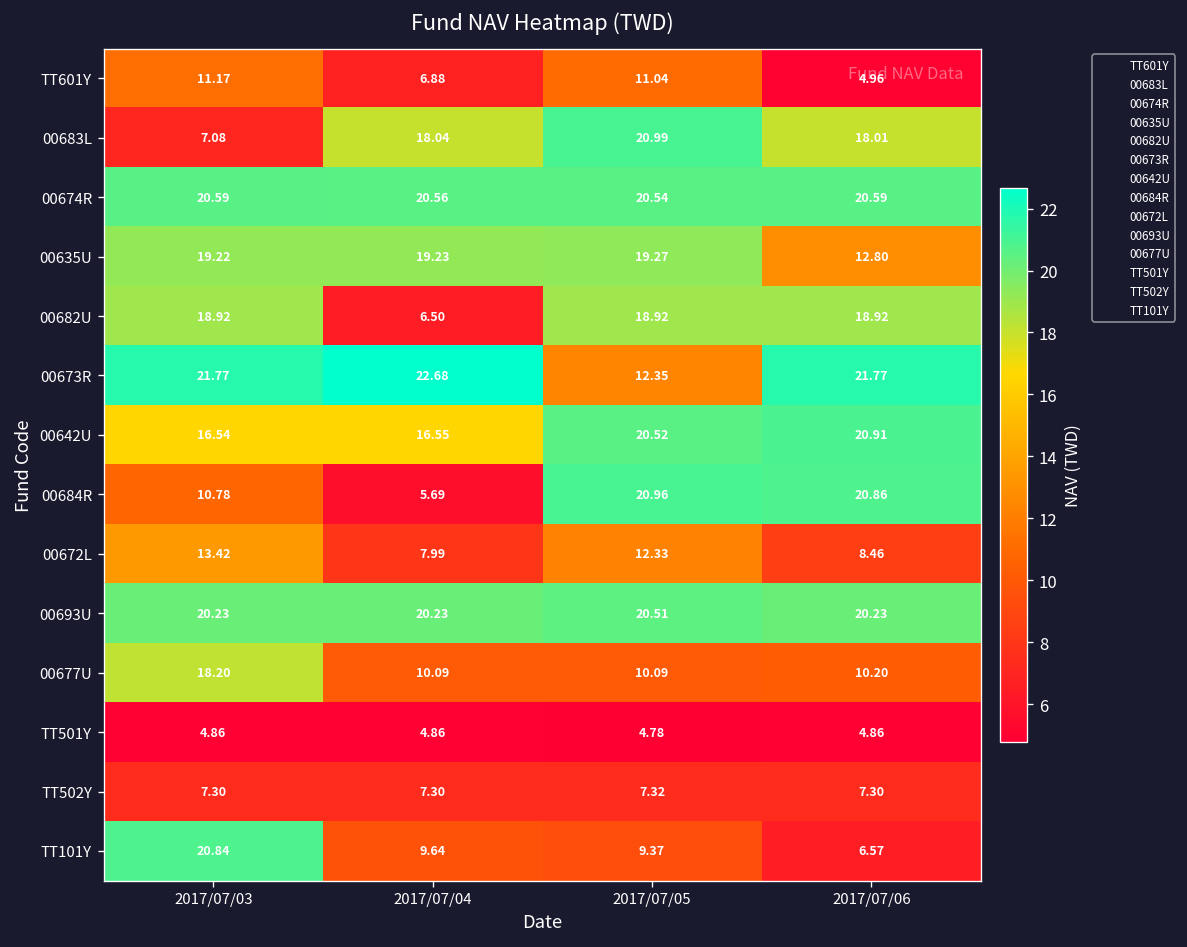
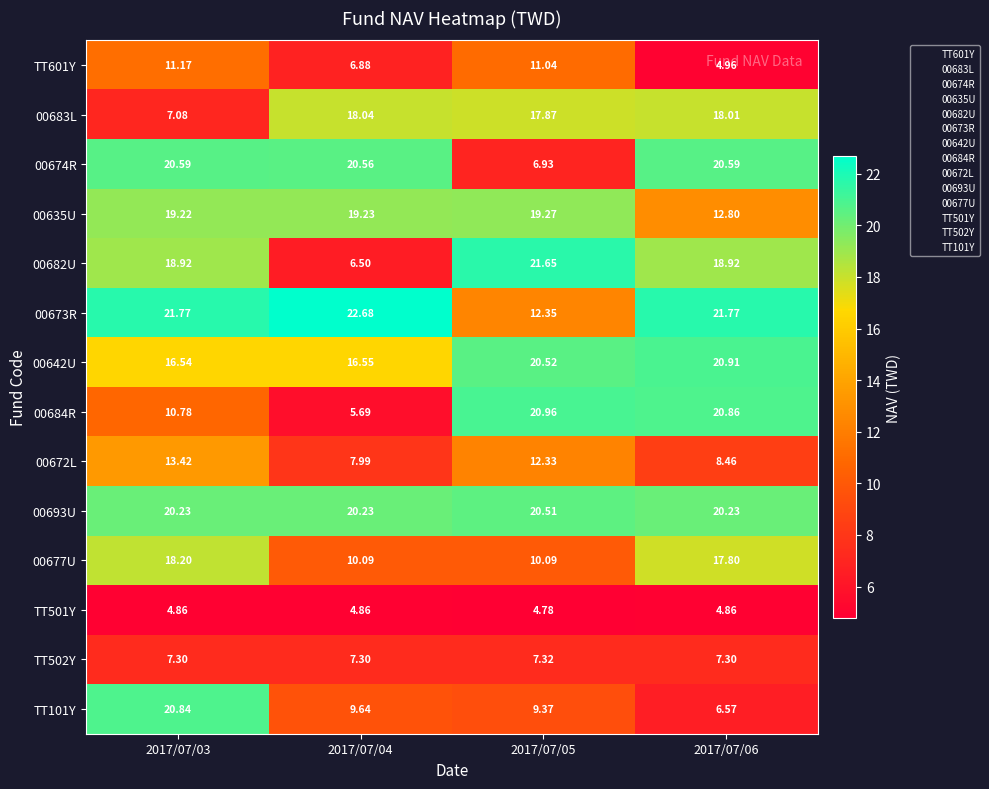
00683L, 2017/07/05: 20.99 -> 17.87
00674R, 2017/07/05: 20.54 -> 6.93
00682U, 2017/07/05: 18.92 -> 21.65
00677U, 2017/07/06: 10.20 -> 17.80
